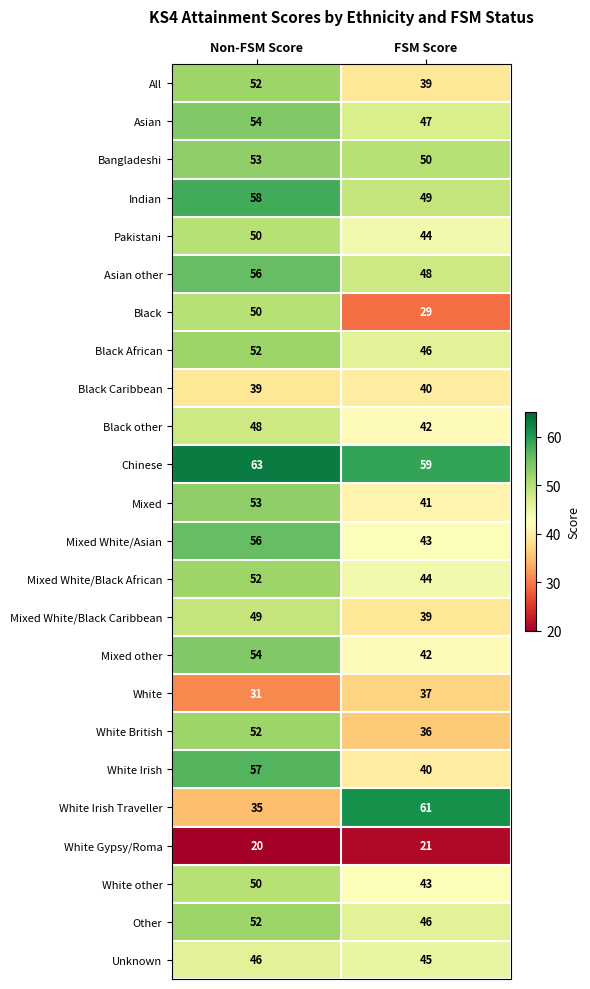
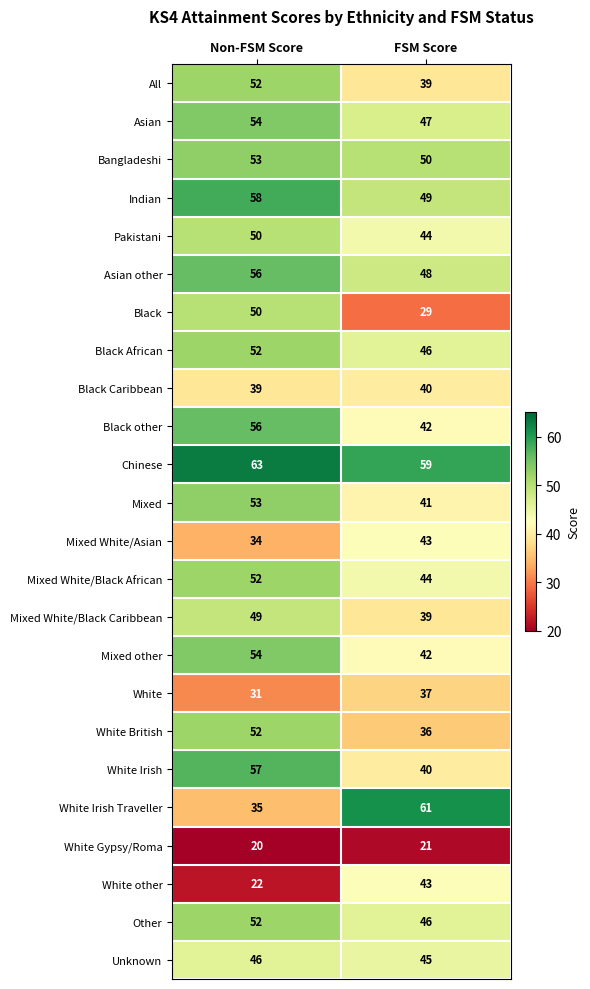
Black other, Non-FSM Score: 48 -> 56
Mixed White/Asian, Non-FSM Score: 56 -> 34
White other, Non-FSM Score: 50 -> 22
